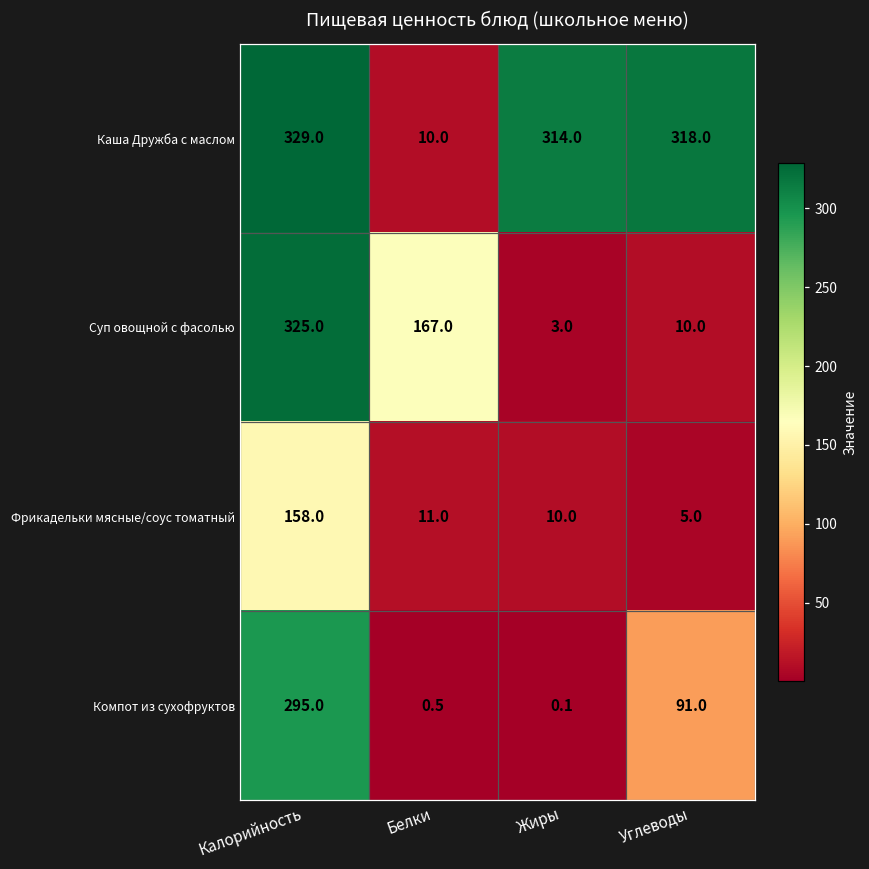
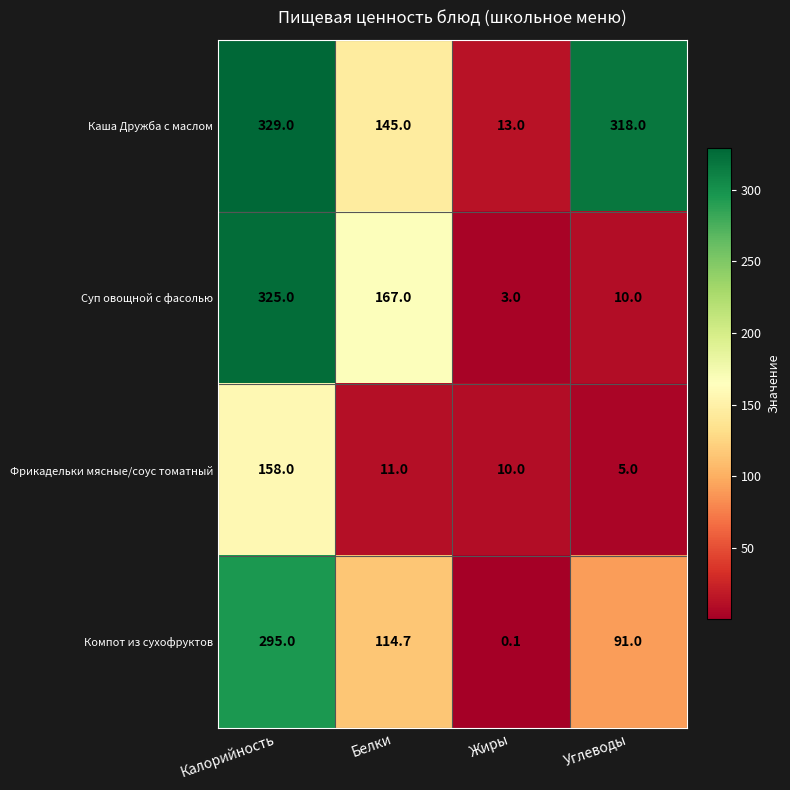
Каша Дружба с маслом, Белки: 10.0 -> 145.0
Каша Дружба с маслом, Жиры: 314.0 -> 13.0
Компот из сухофруктов, Белки: 0.5 -> 114.7
